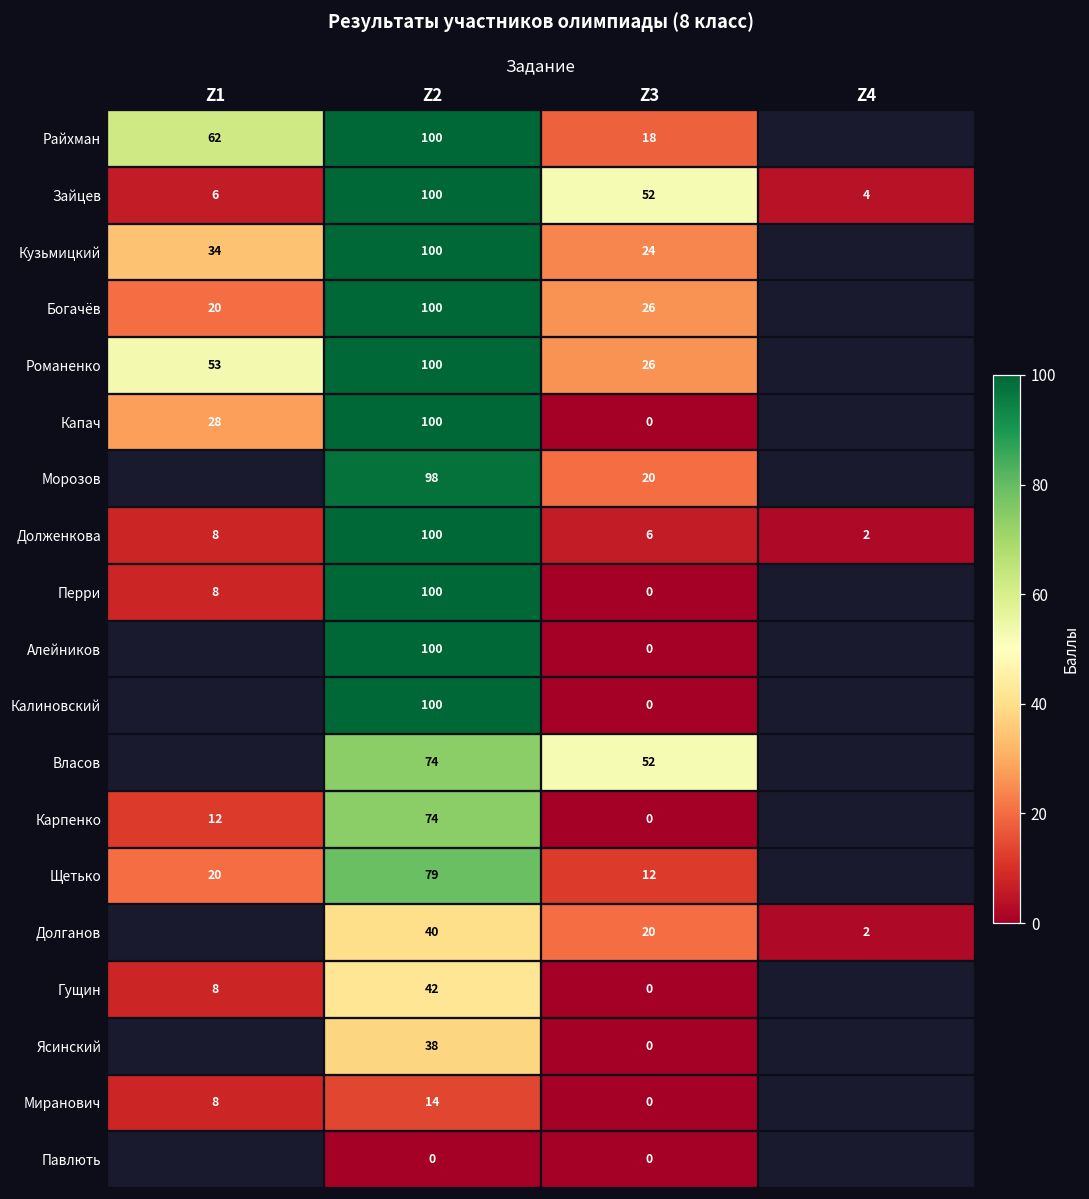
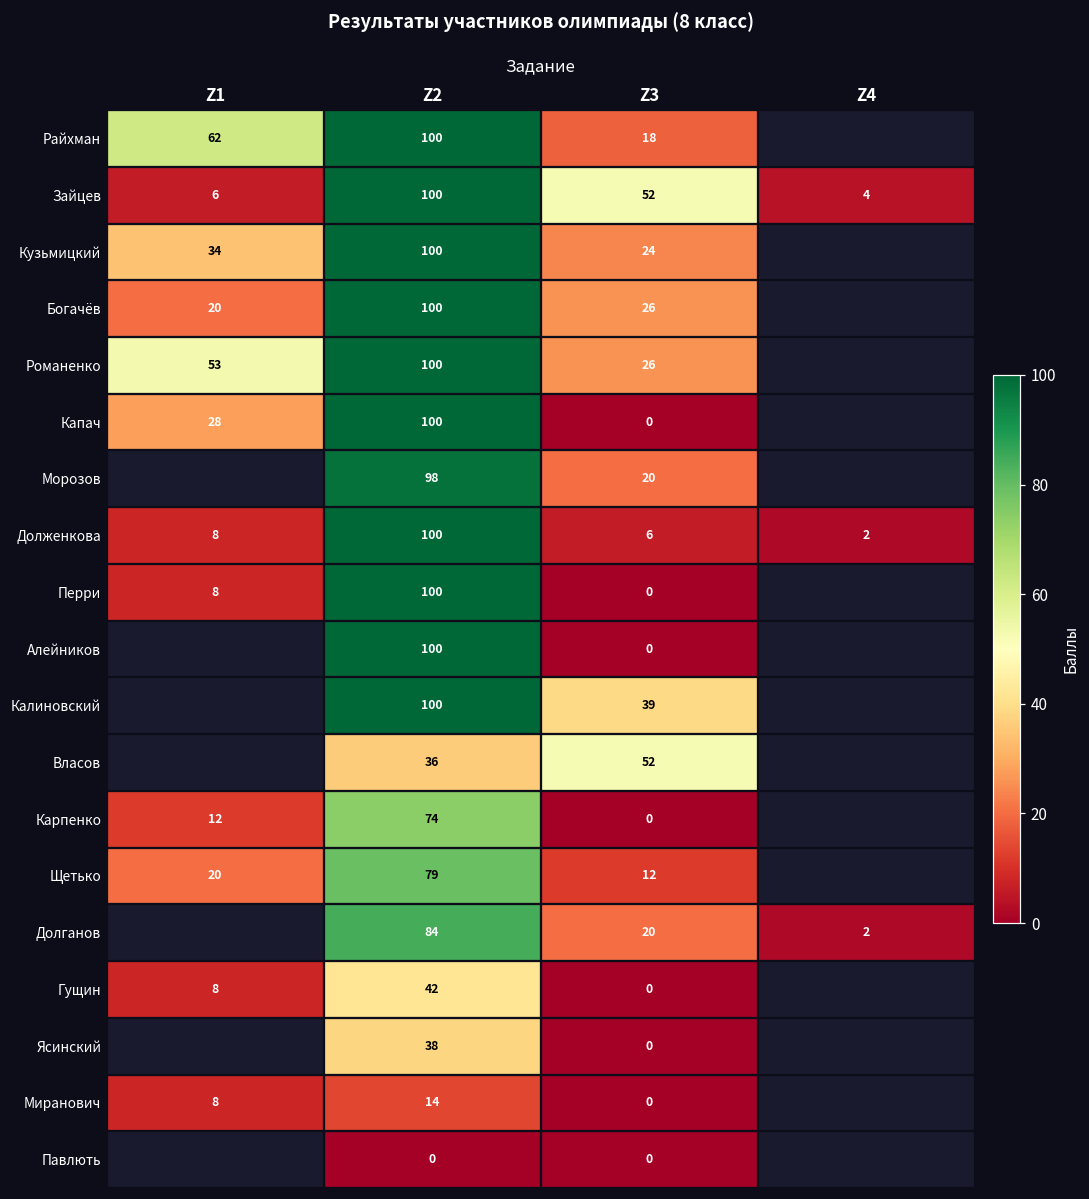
Калиновский, Z3: 0 -> 39
Власов, Z2: 74 -> 36
Долганов, Z2: 40 -> 84
